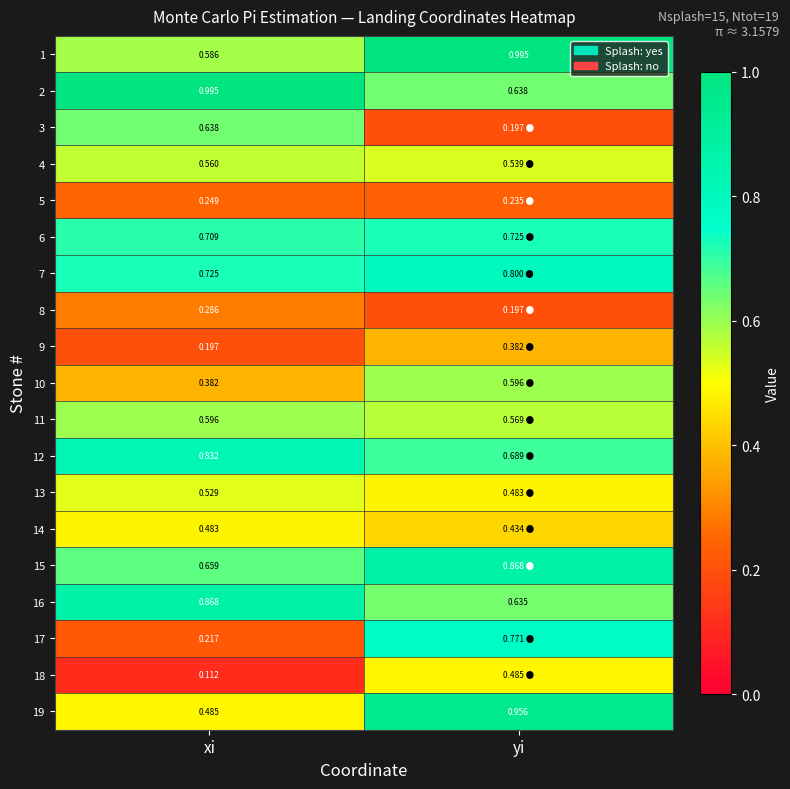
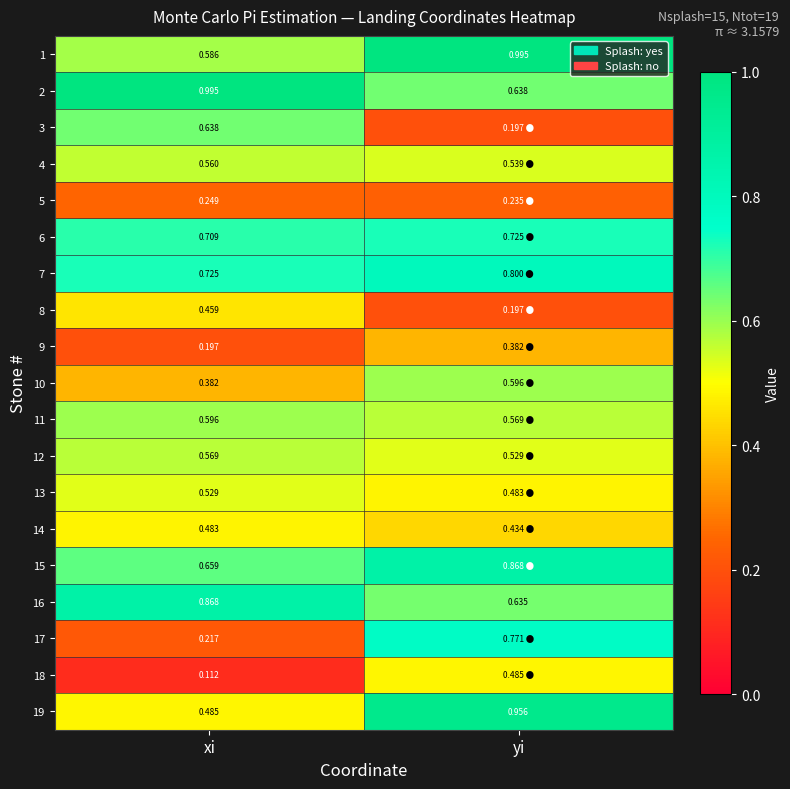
8, xi: 0.286 -> 0.459
12, xi: 0.832 -> 0.569
12, yi: 0.689 -> 0.529
